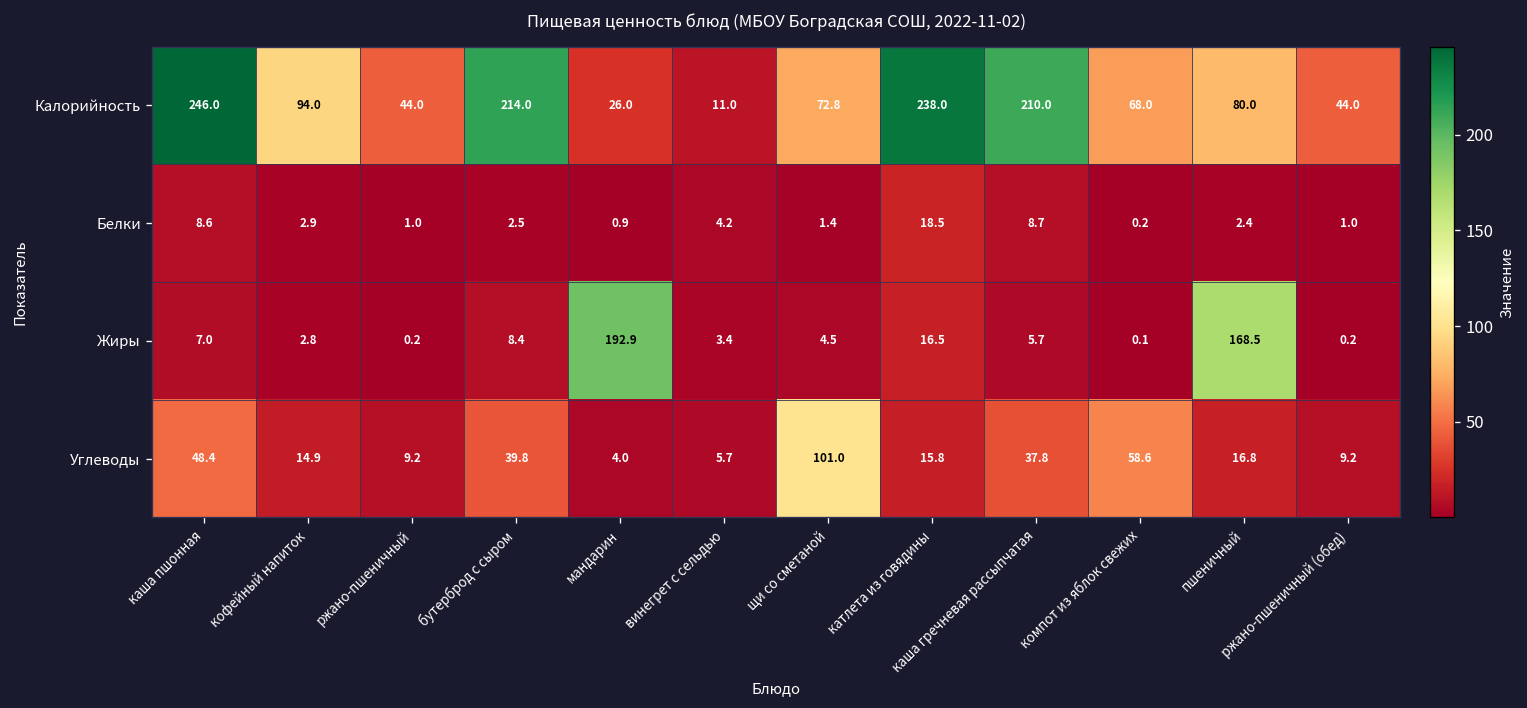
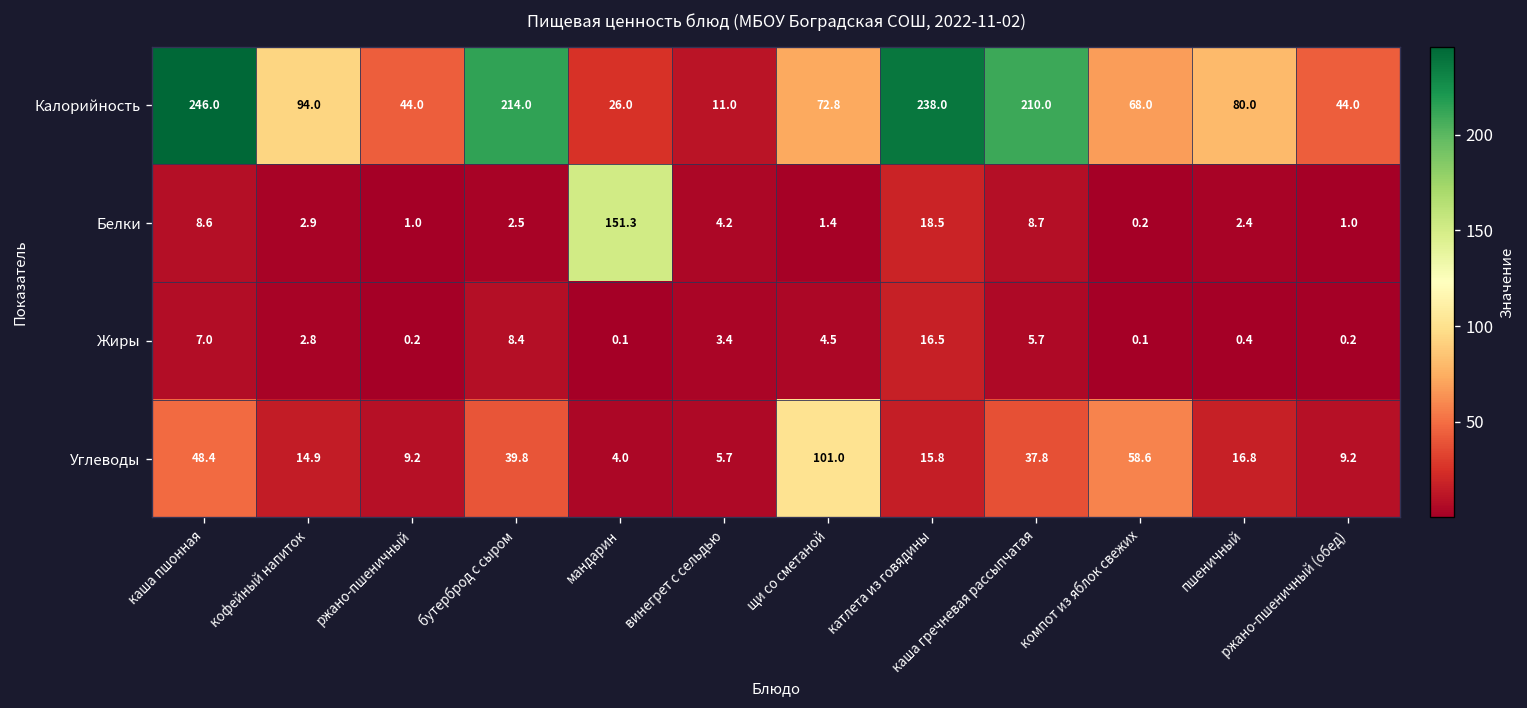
Белки, мандарин: 0.9 -> 151.3
Жиры, мандарин: 192.9 -> 0.1
Жиры, пшеничный: 168.5 -> 0.4
